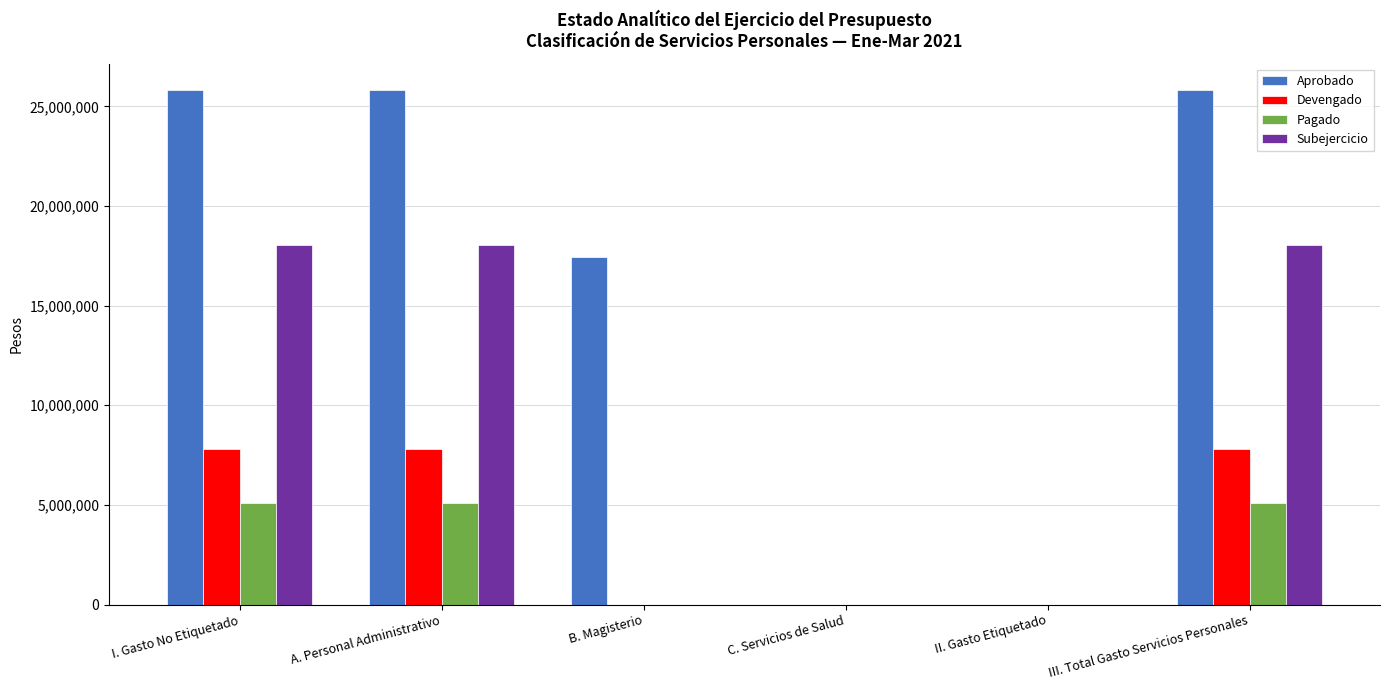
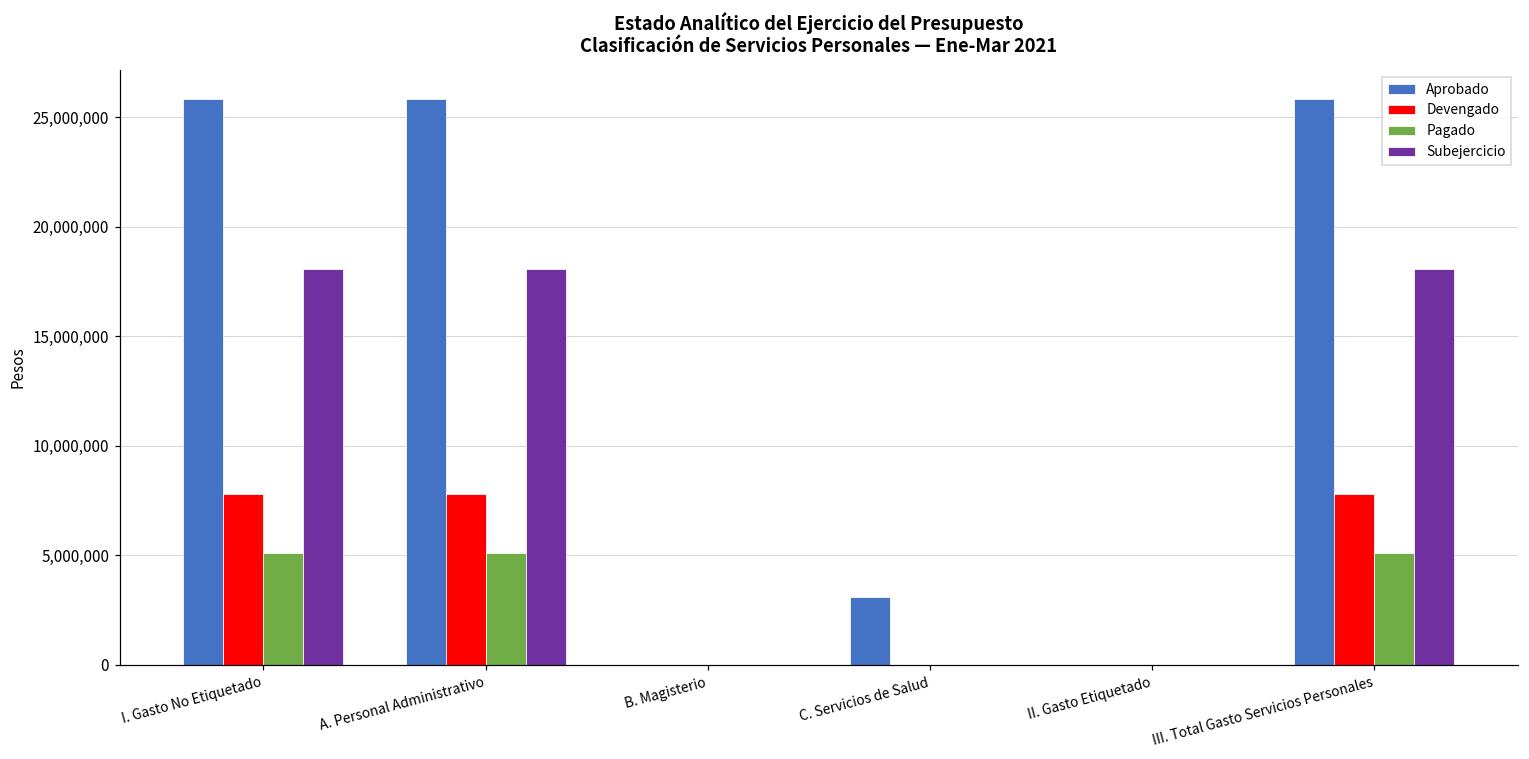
Aprobado, B. Magisterio: 17,400,000 -> 0
Aprobado, C. Servicios de Salud: 0 -> 3,100,000
